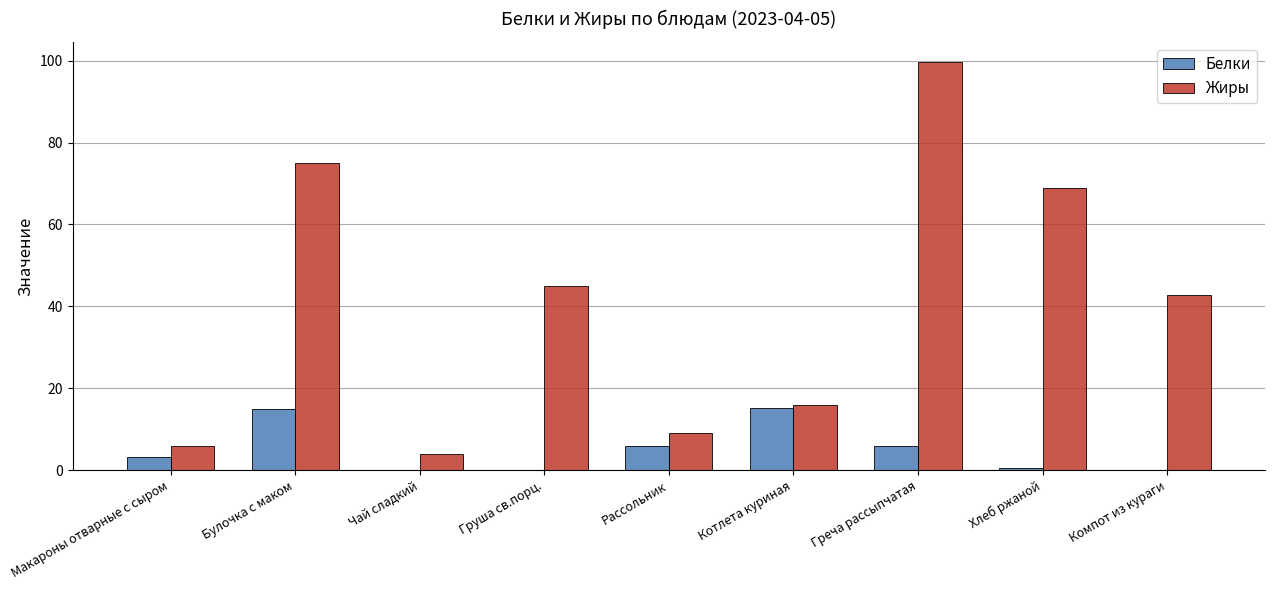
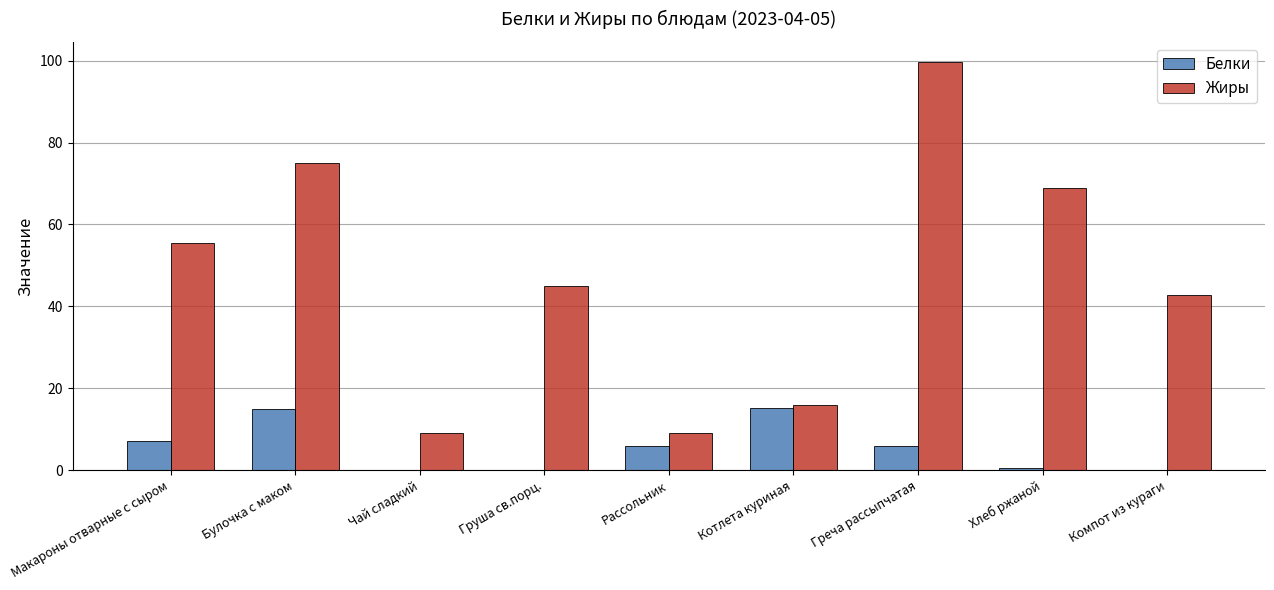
Белки, Макароны отварные с сыром: 3 -> 7
Жиры, Макароны отварные с сыром: 6 -> 56
Жиры, Чай сладкий: 4 -> 9
